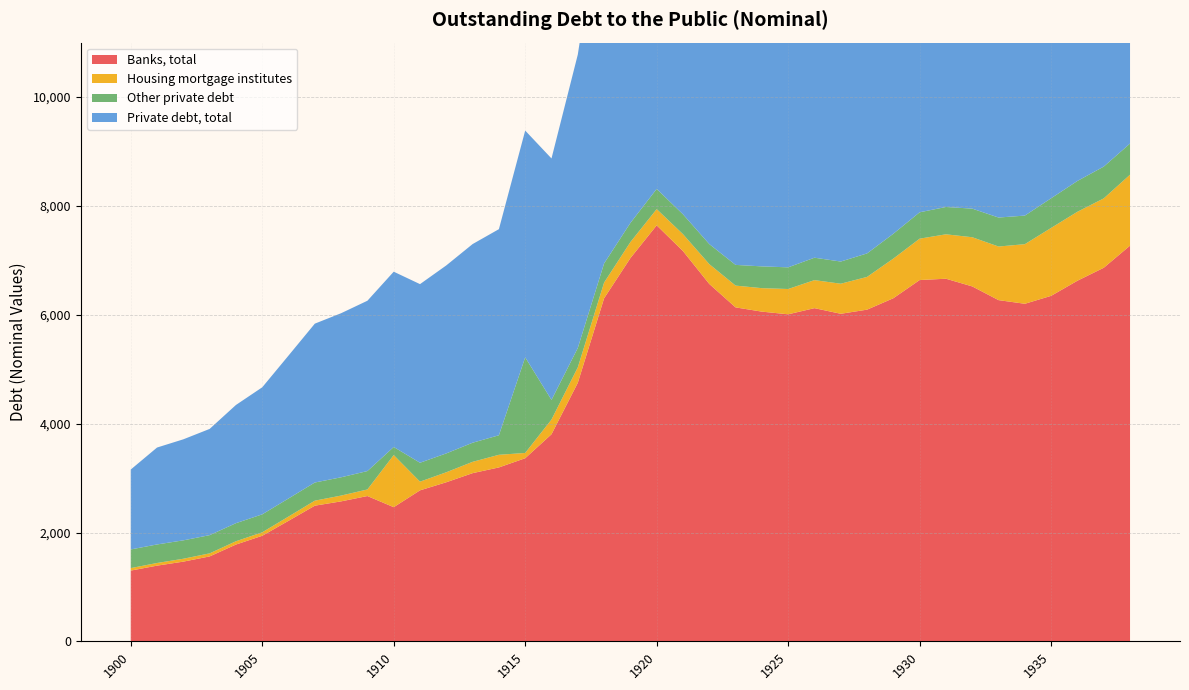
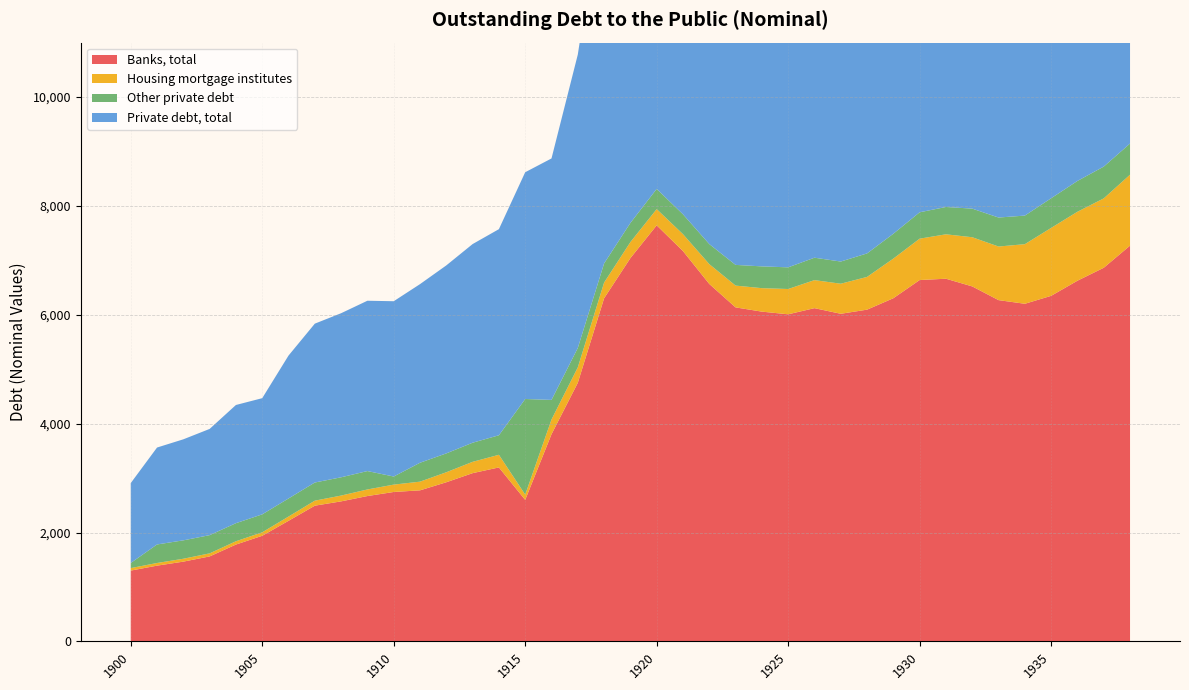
Other private debt, 1900: 300 -> 100
Private debt, total, 1905: 2,300 -> 2,100
Banks, total, 1910: 2,500 -> 2,700
Housing mortgage institutes, 1910: 1,000 -> 100
Banks, total, 1915: 3,400 -> 2,600
